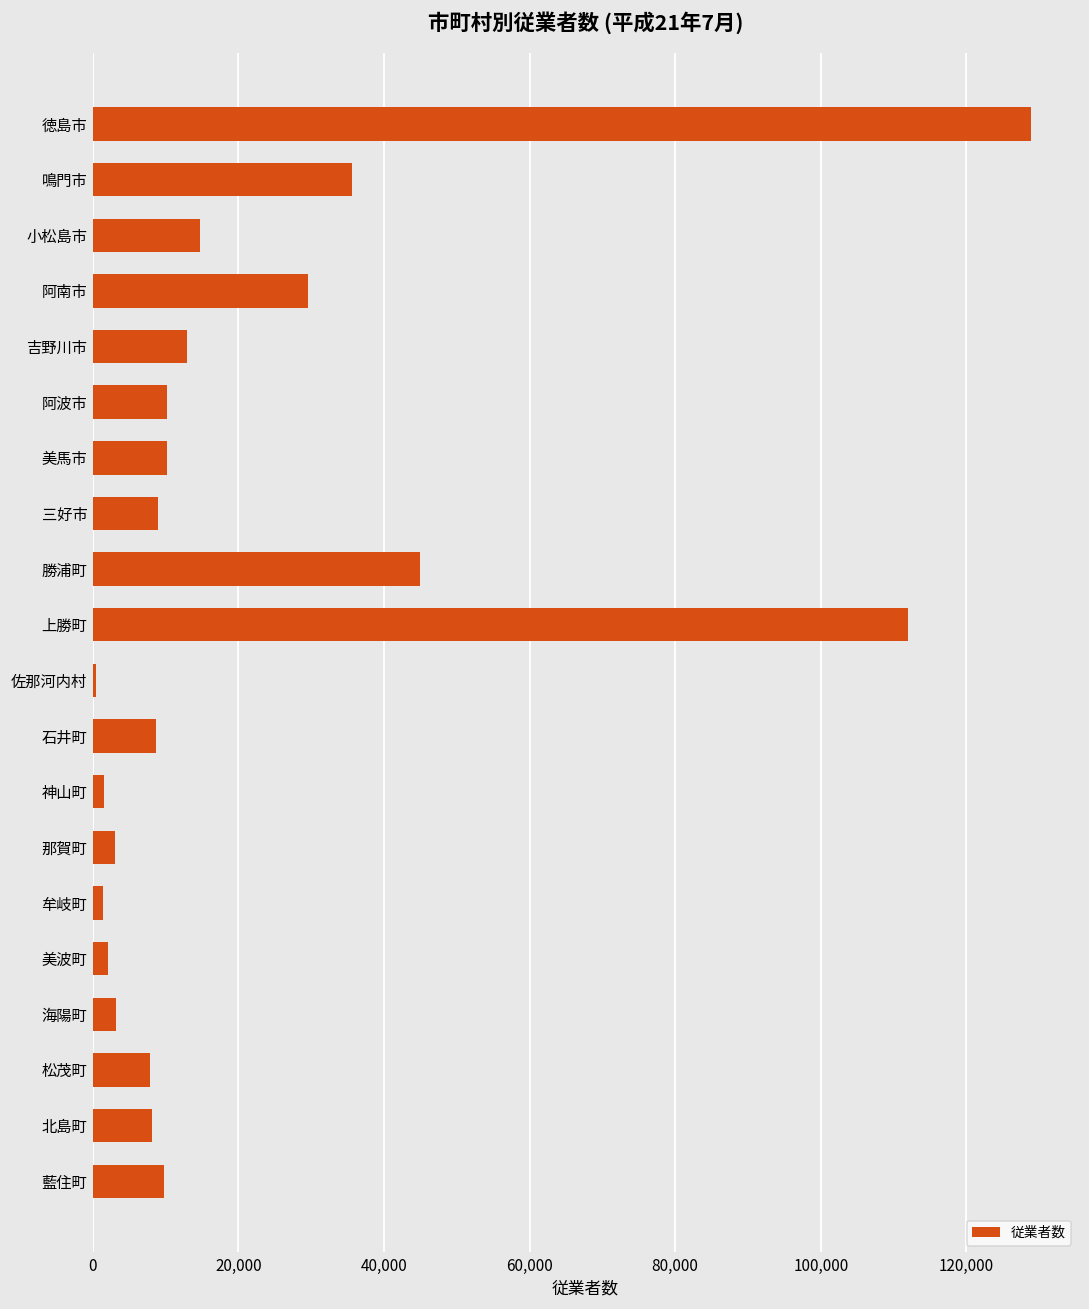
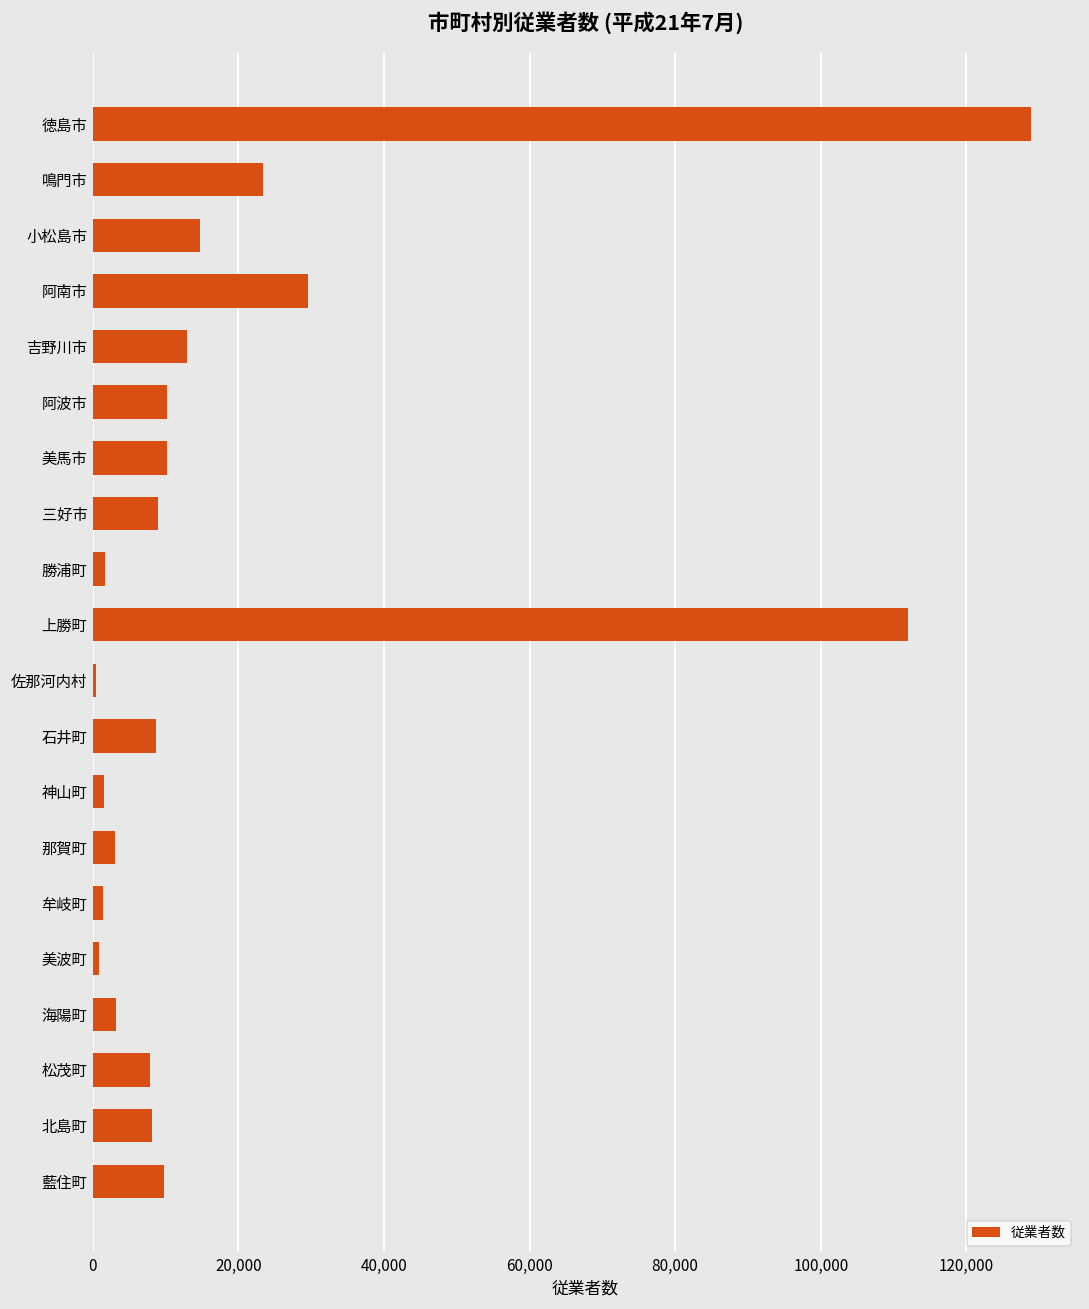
鳴門市: 36,000 -> 23,000
勝浦町: 45,000 -> 2,000
美波町: 2,000 -> 1,000
